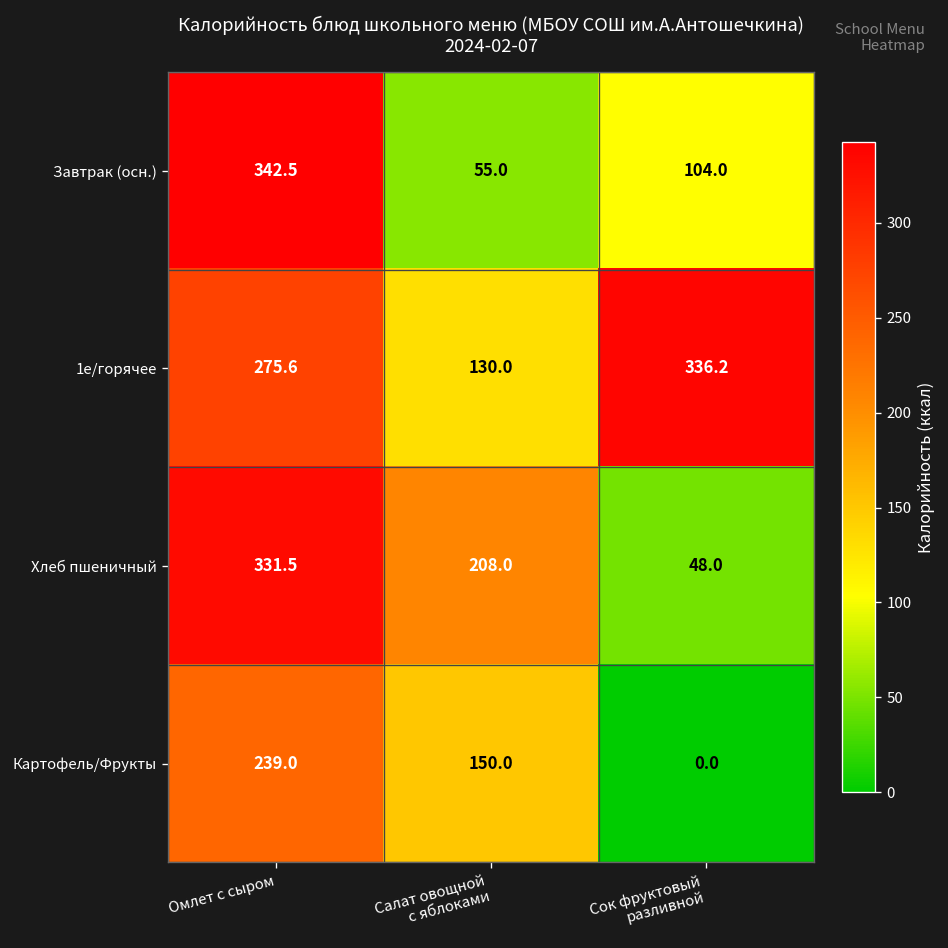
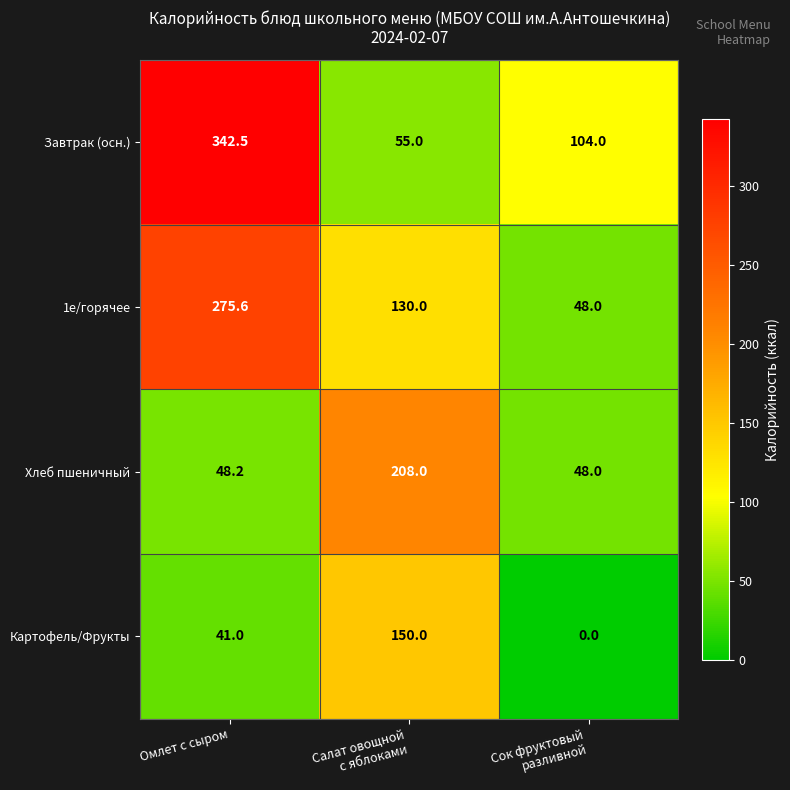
1е/горячее, Сок фруктовый разливной: 336.2 -> 48.0
Хлеб пшеничный, Омлет с сыром: 331.5 -> 48.2
Картофель/Фрукты, Омлет с сыром: 239.0 -> 41.0
